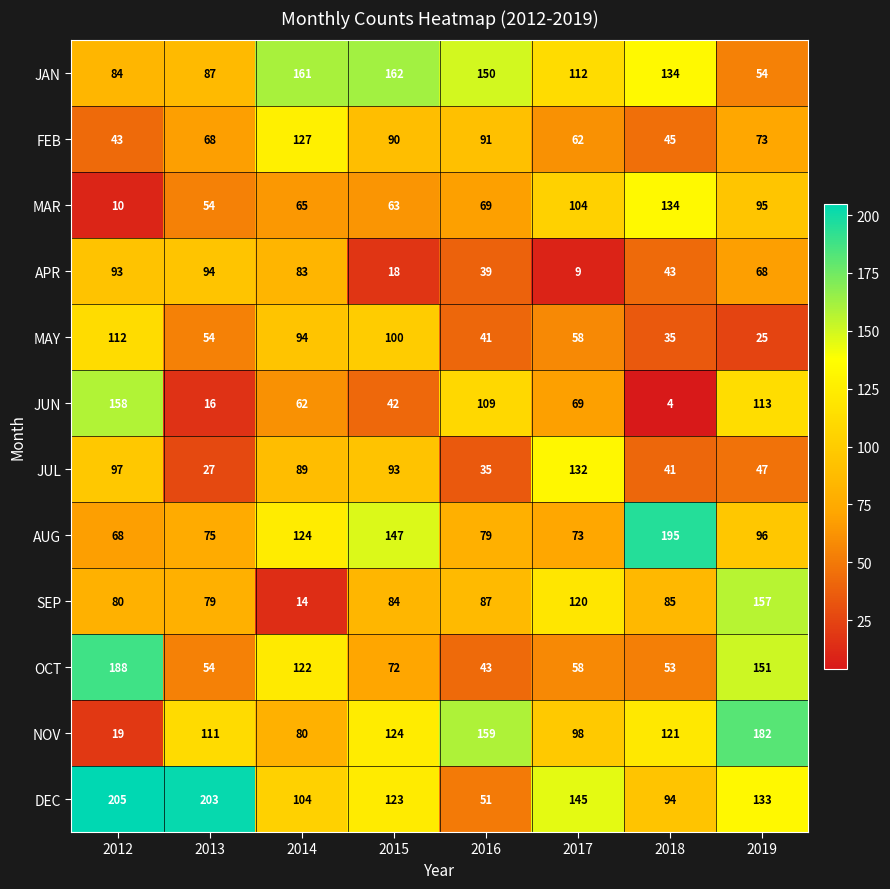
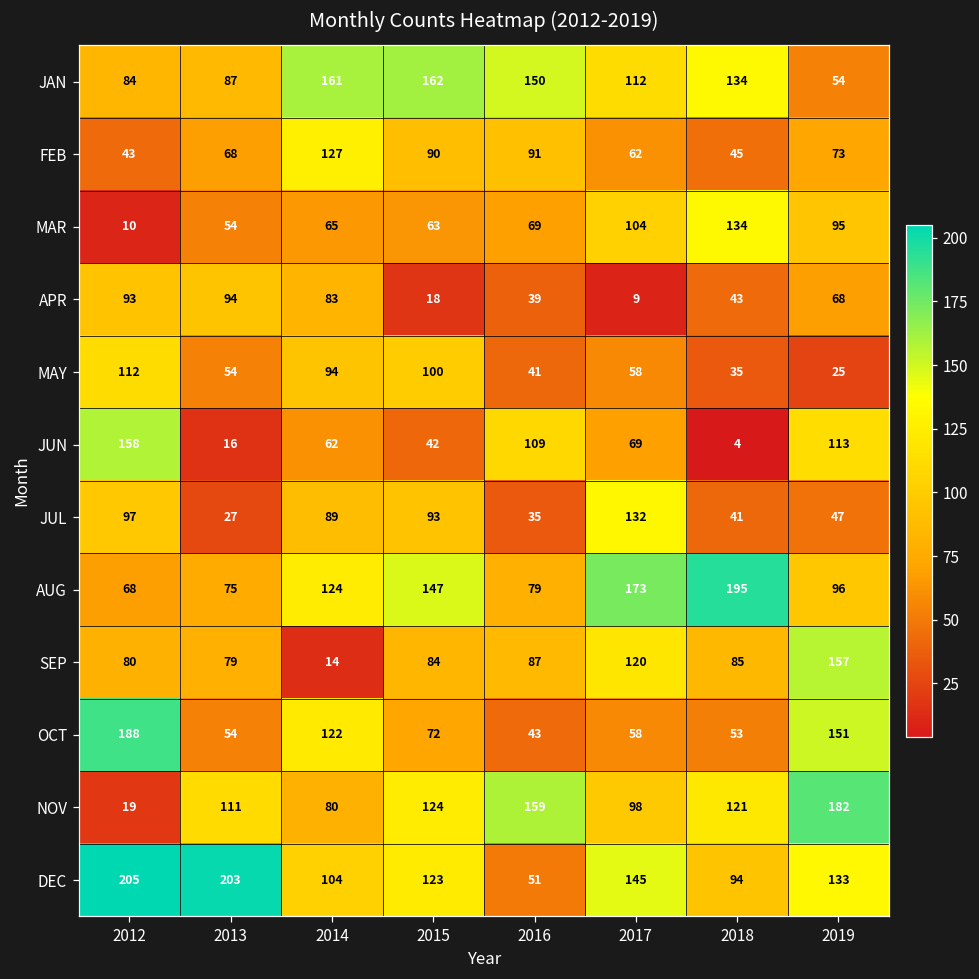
AUG, 2017: 73 -> 173
